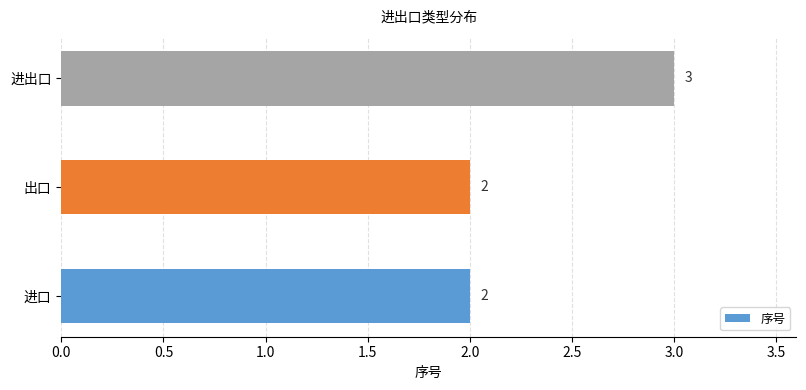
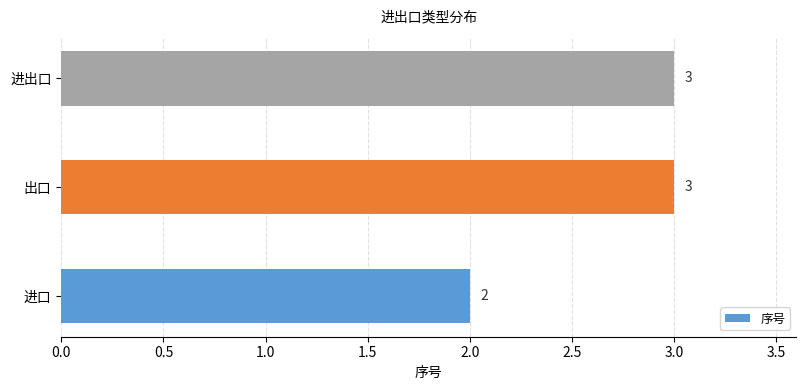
出口: 2 -> 3
